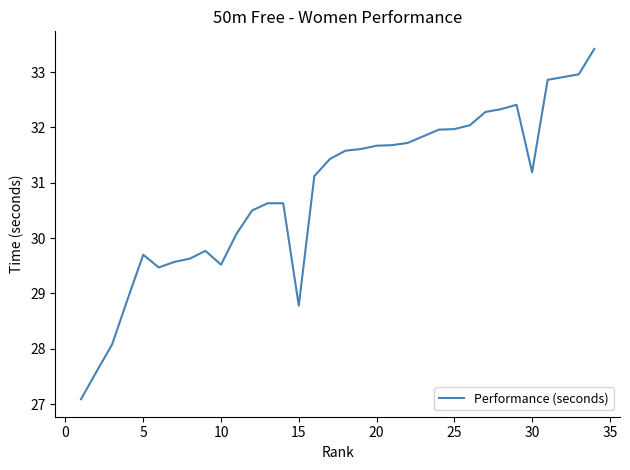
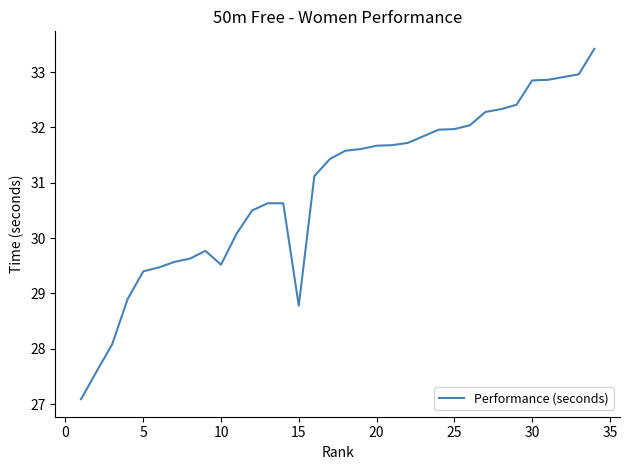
5: 29.7 -> 29.4
30: 31.2 -> 32.9
